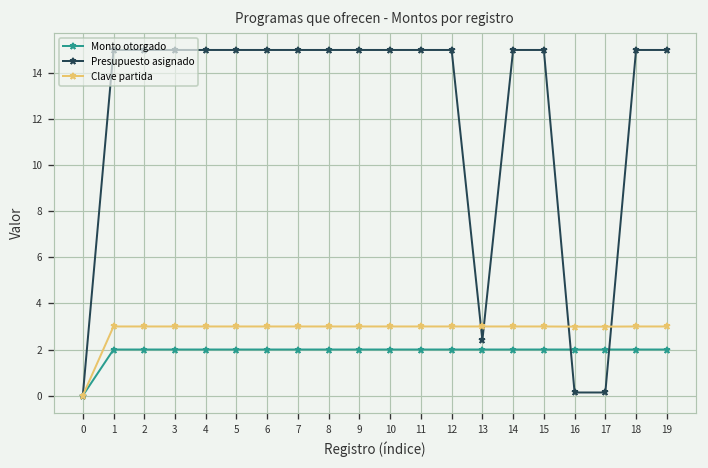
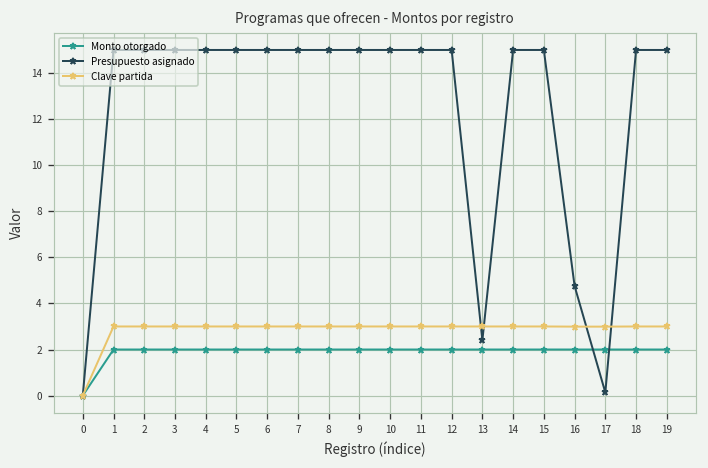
Presupuesto asignado, 16: 0.1 -> 4.8
